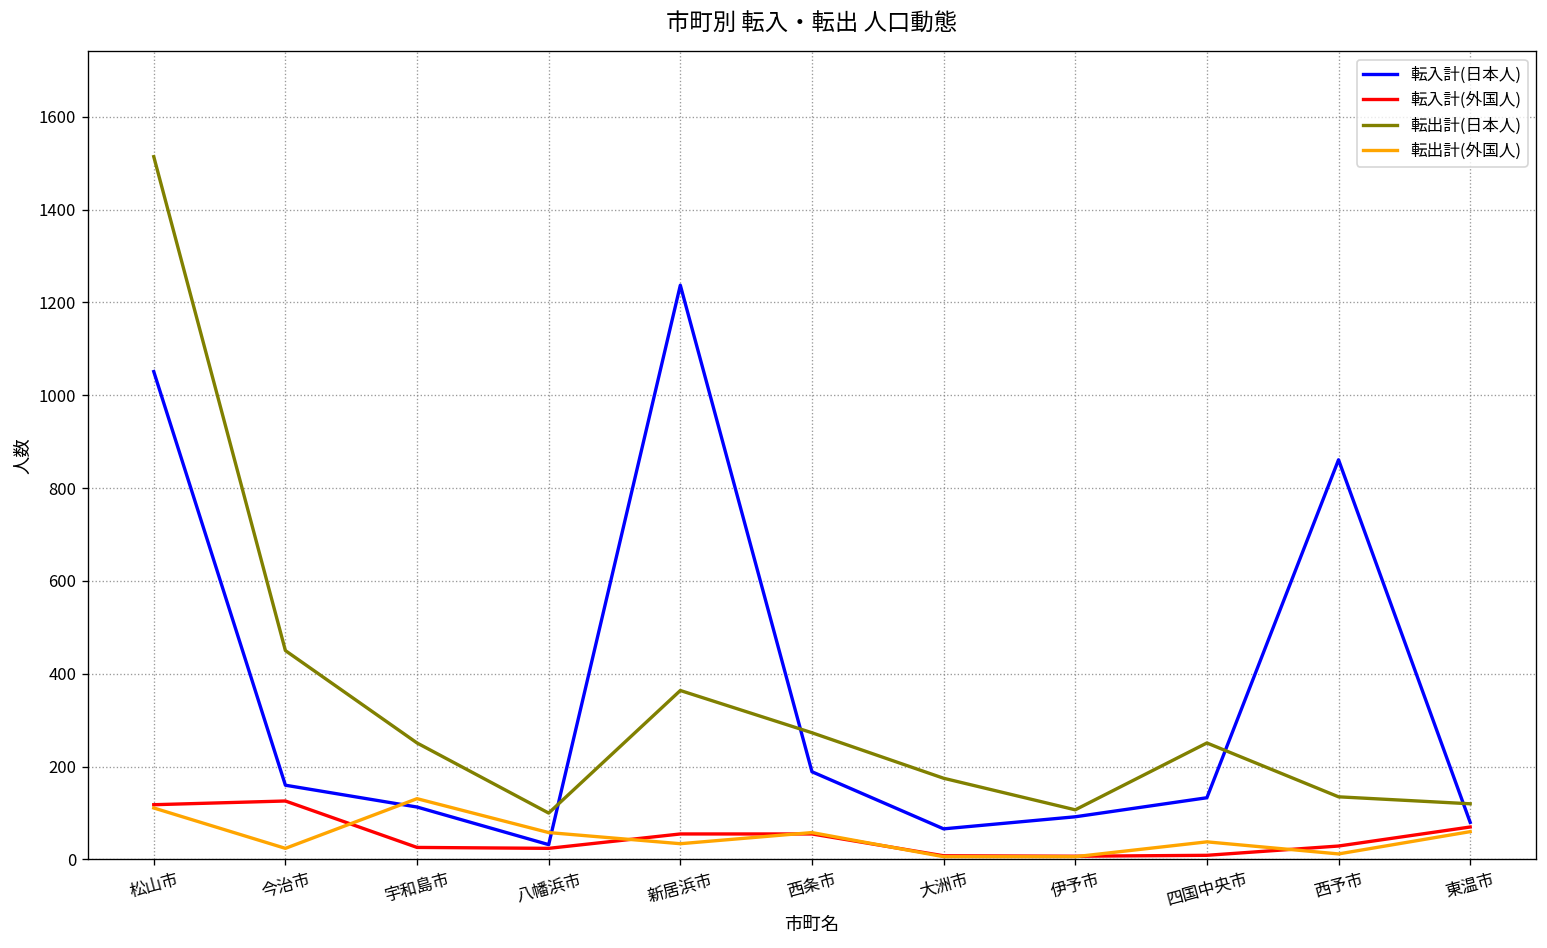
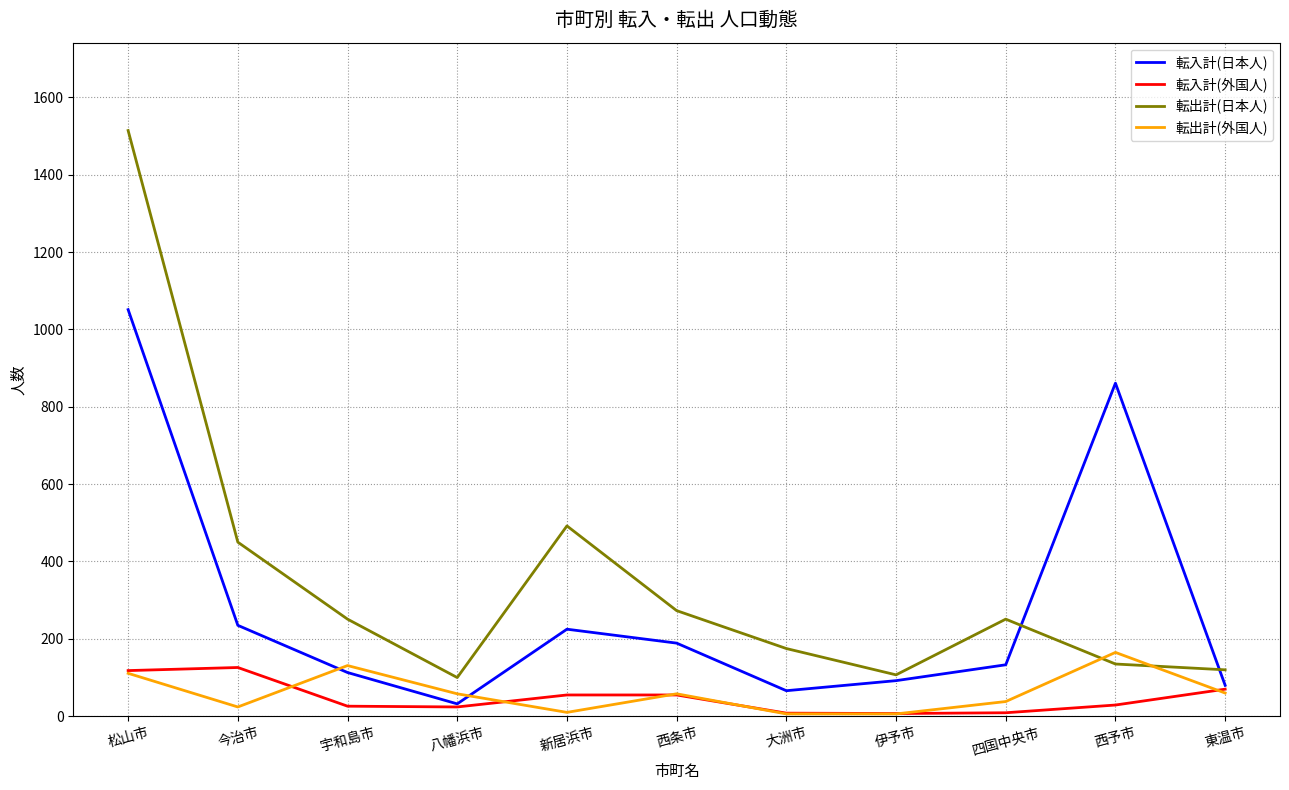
転入計(日本人), 今治市: 160 -> 240
転入計(日本人), 新居浜市: 1240 -> 230
転出計(日本人), 新居浜市: 360 -> 490
転出計(外国人), 新居浜市: 30 -> 10
転出計(外国人), 西予市: 10 -> 170
